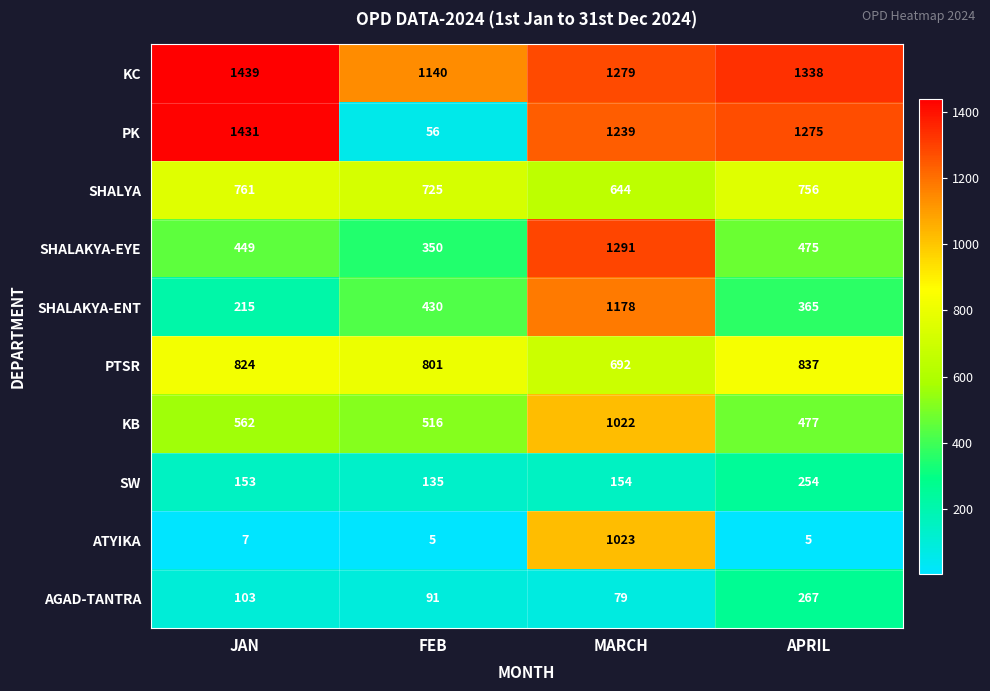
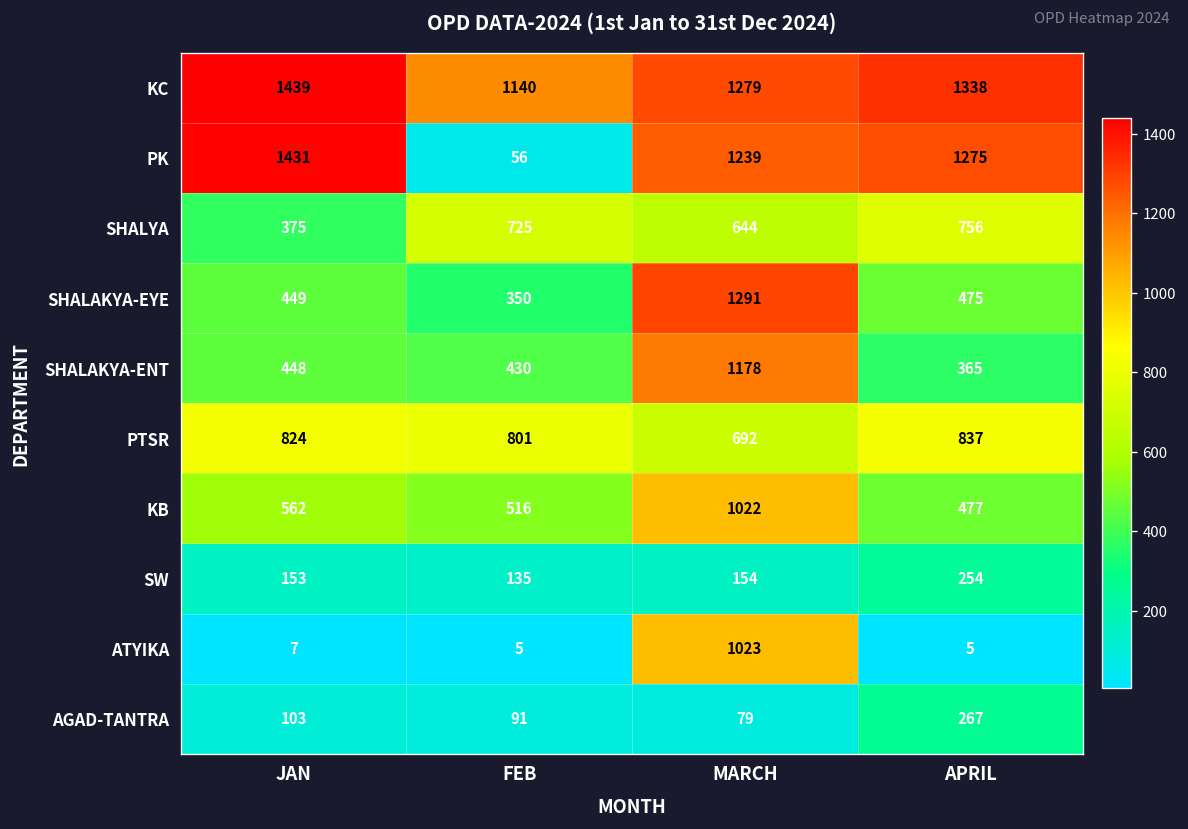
SHALYA, JAN: 761 -> 375
SHALAKYA-ENT, JAN: 215 -> 448
